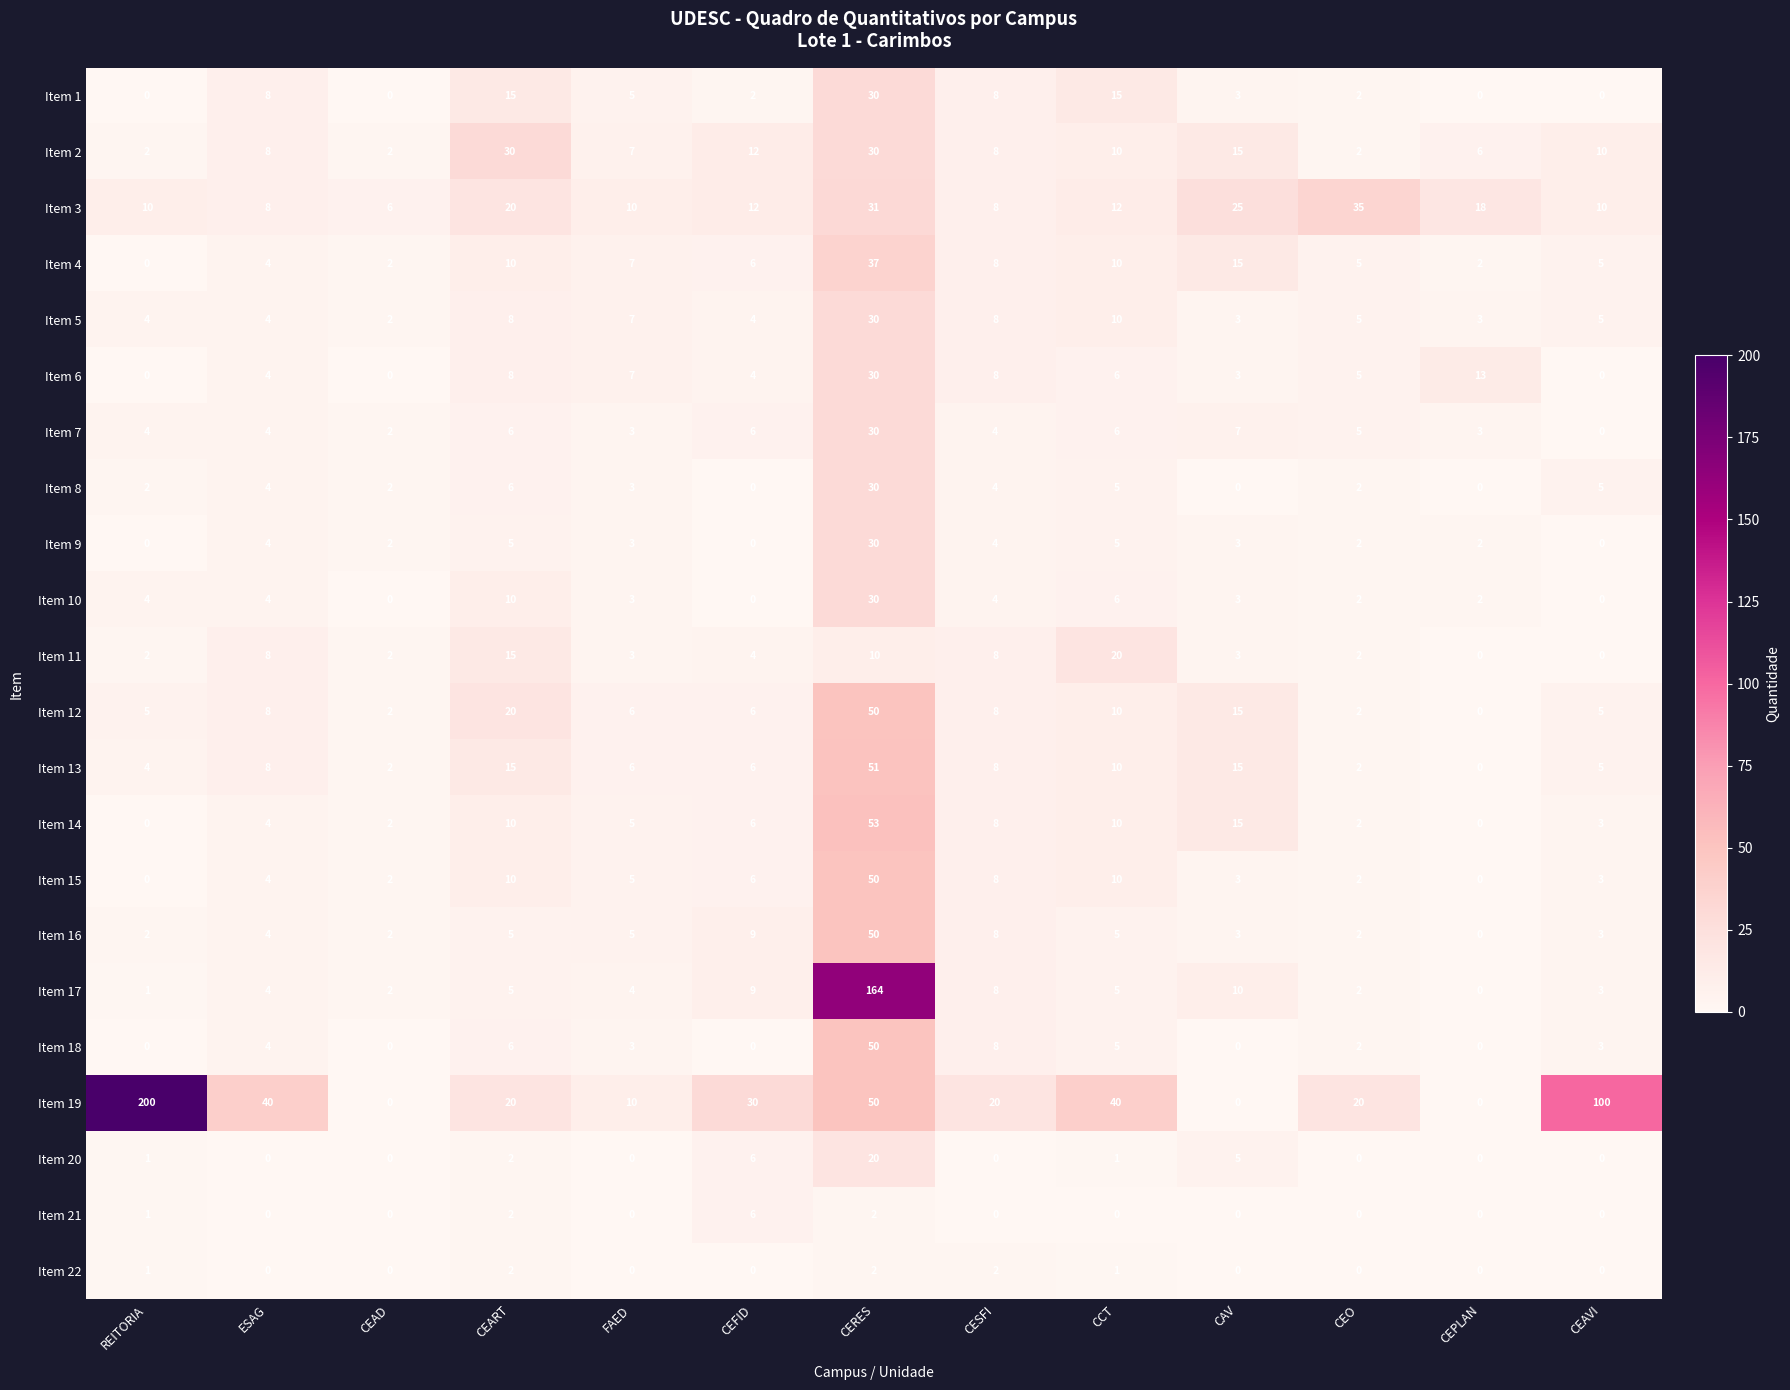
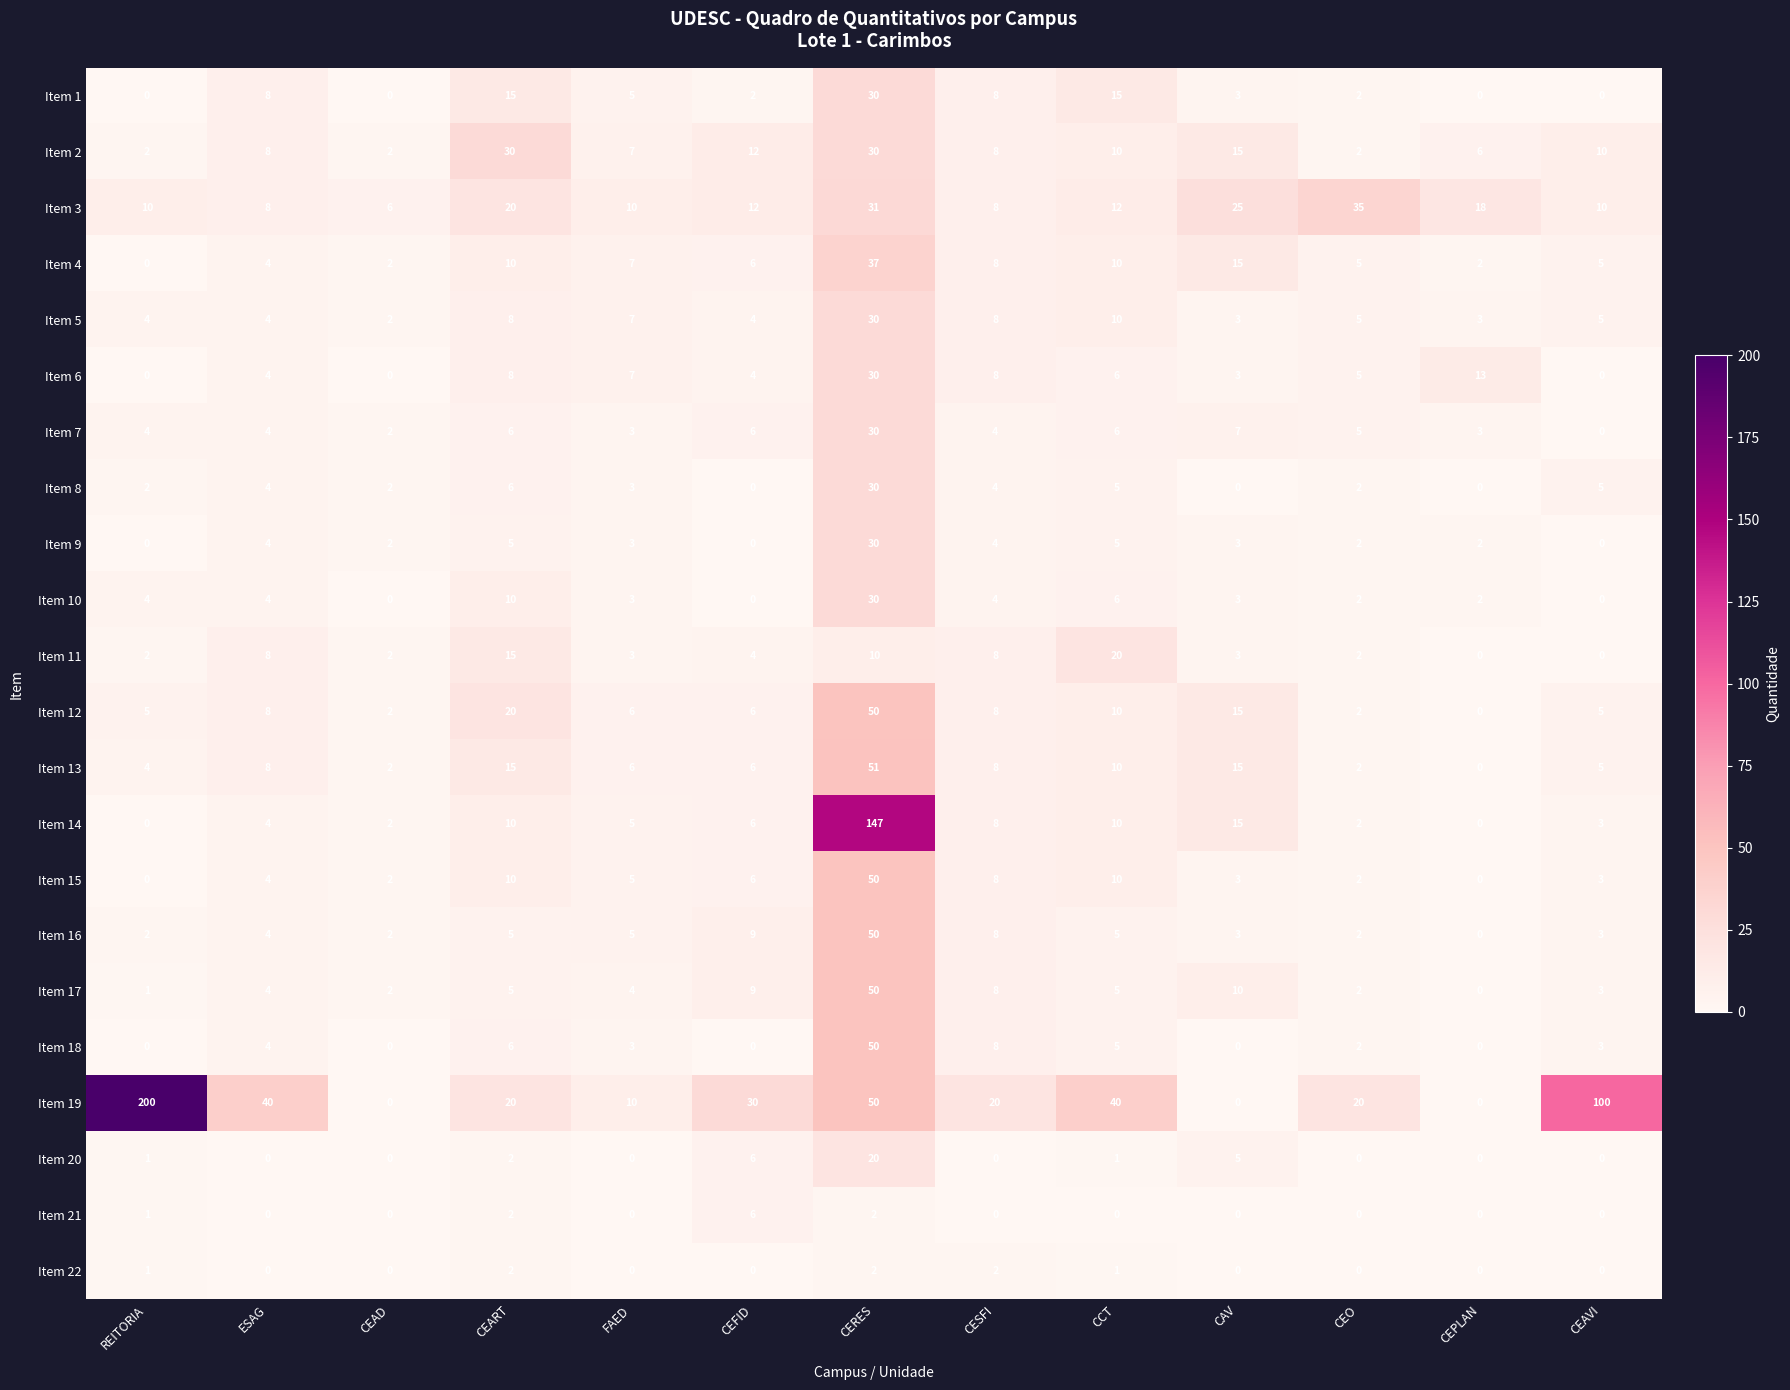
Item 14, CERES: 53 -> 147
Item 17, CERES: 164 -> 50
